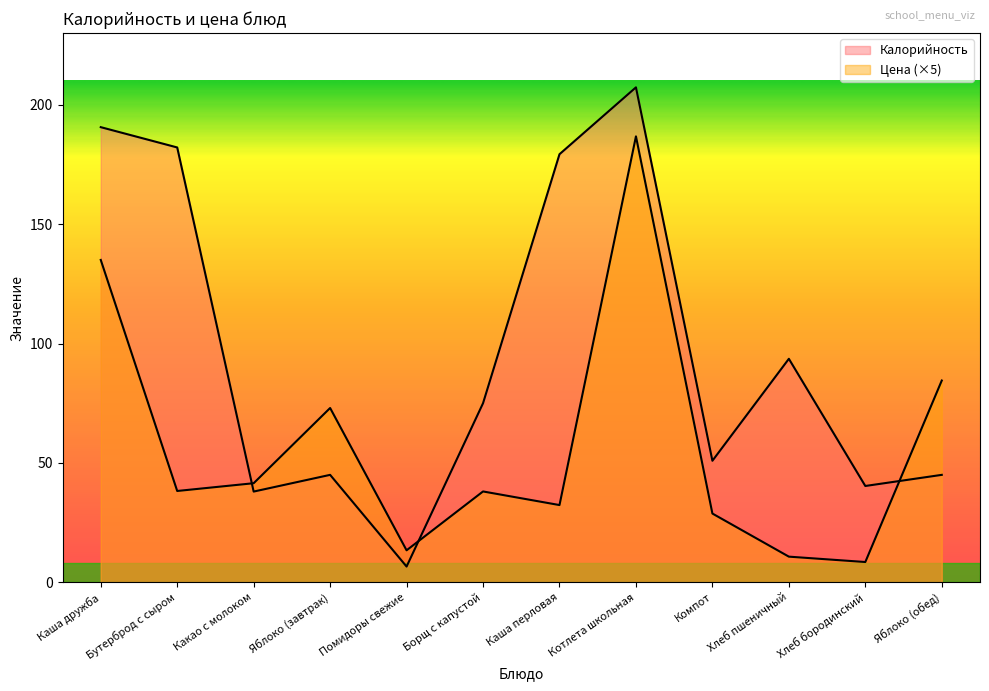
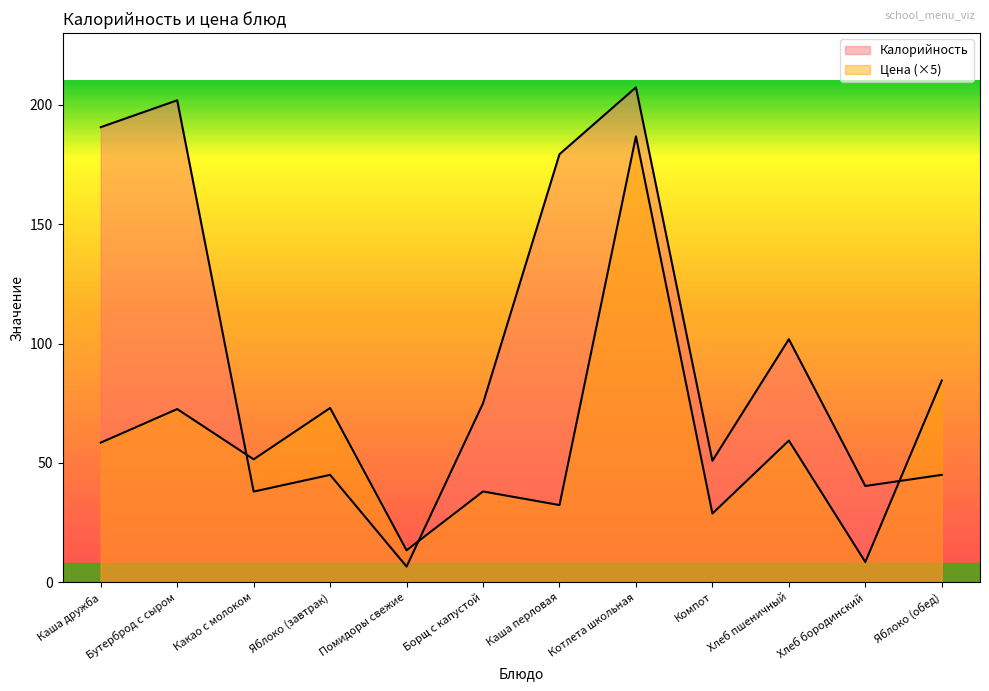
Цена (×5), Каша дружба: 135 -> 59
Калорийность, Бутерброд с сыром: 182 -> 202
Цена (×5), Бутерброд с сыром: 38 -> 73
Цена (×5), Какао с молоком: 42 -> 52
Калорийность, Хлеб пшеничный: 94 -> 102
Цена (×5), Хлеб пшеничный: 11 -> 59
